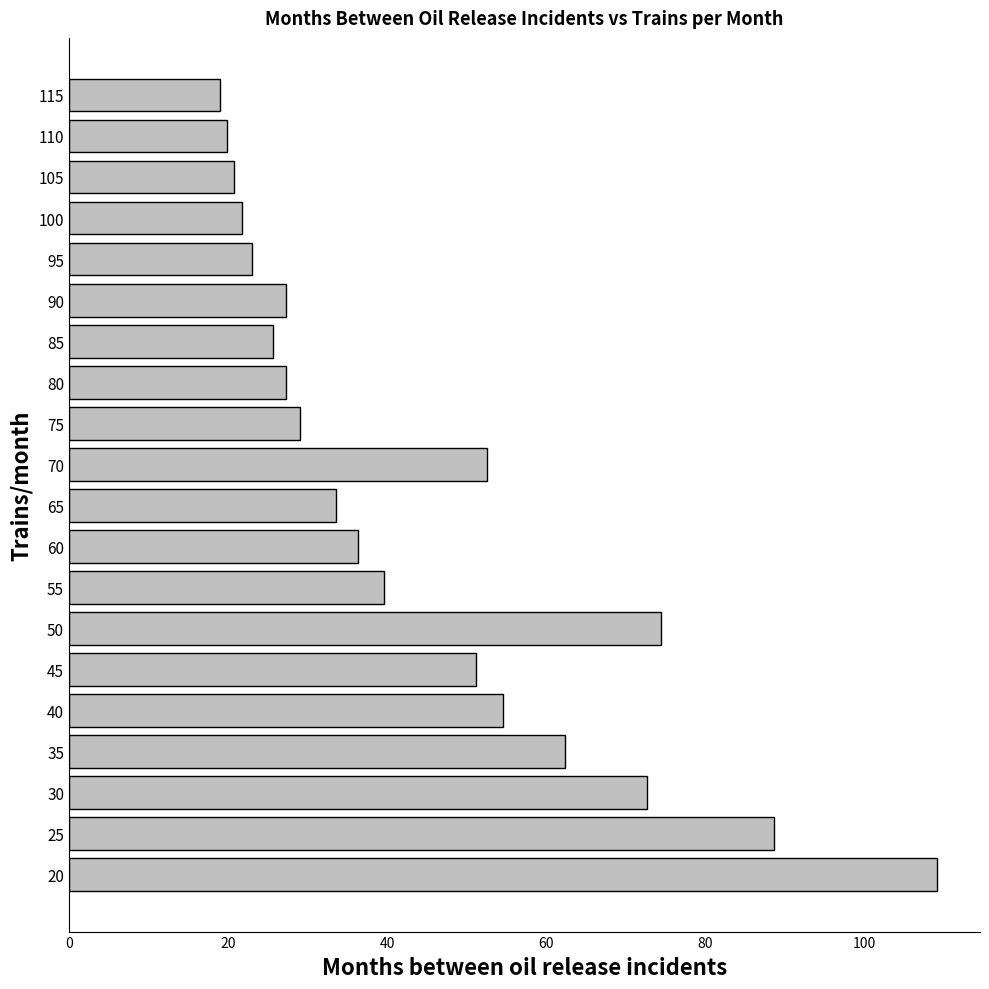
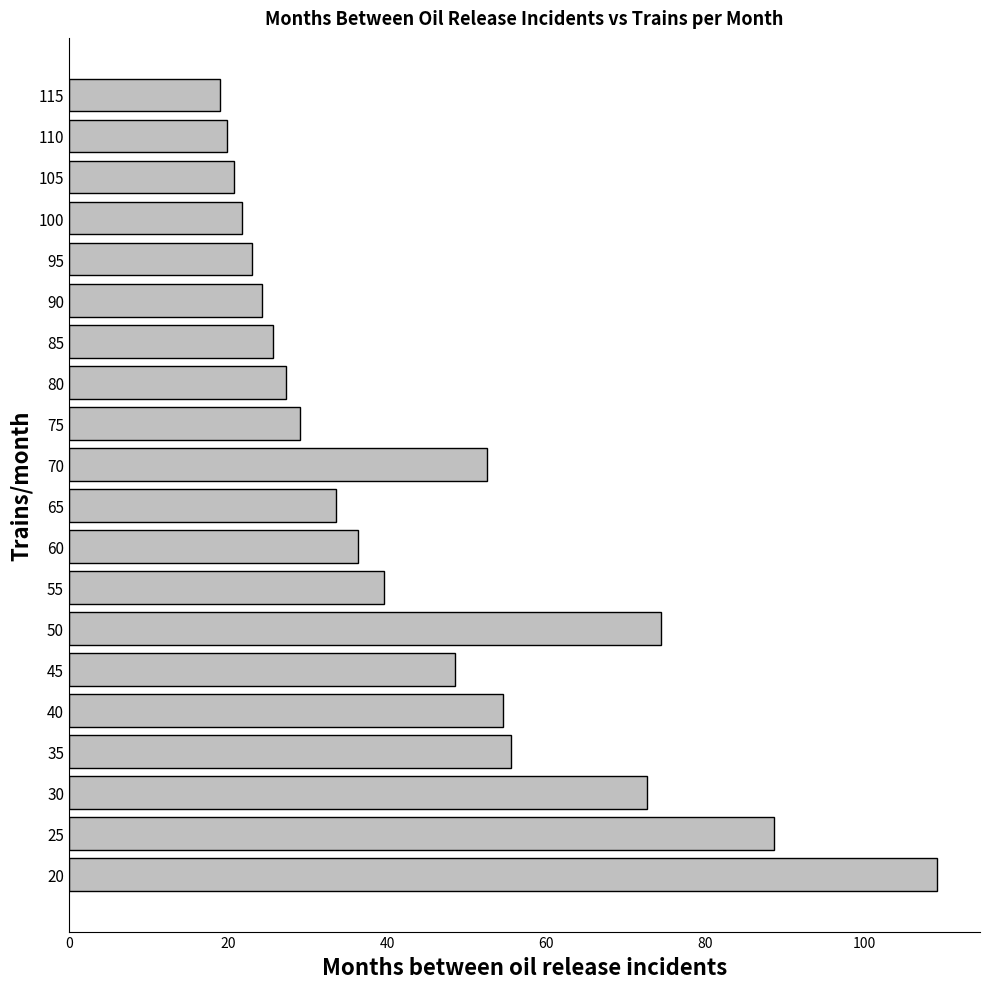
90: 27 -> 24
45: 51 -> 48
35: 62 -> 56
